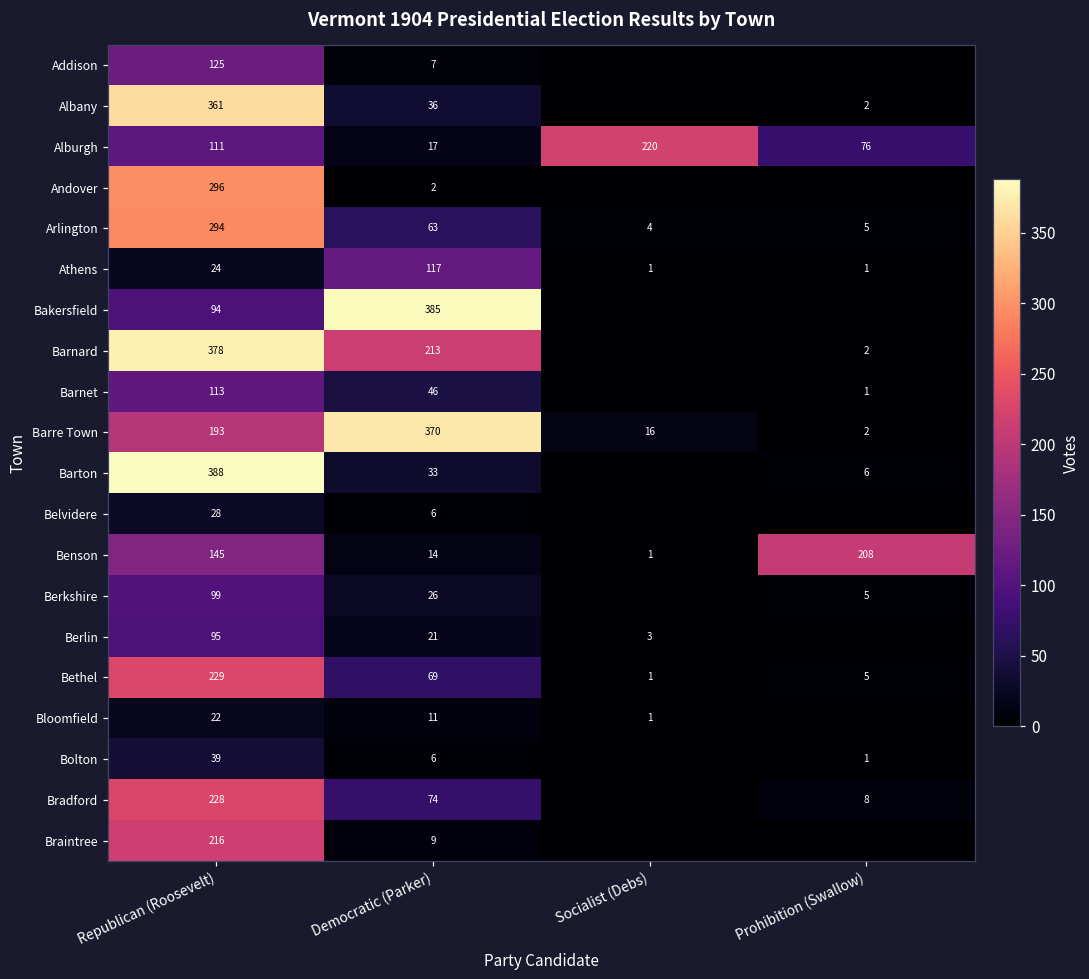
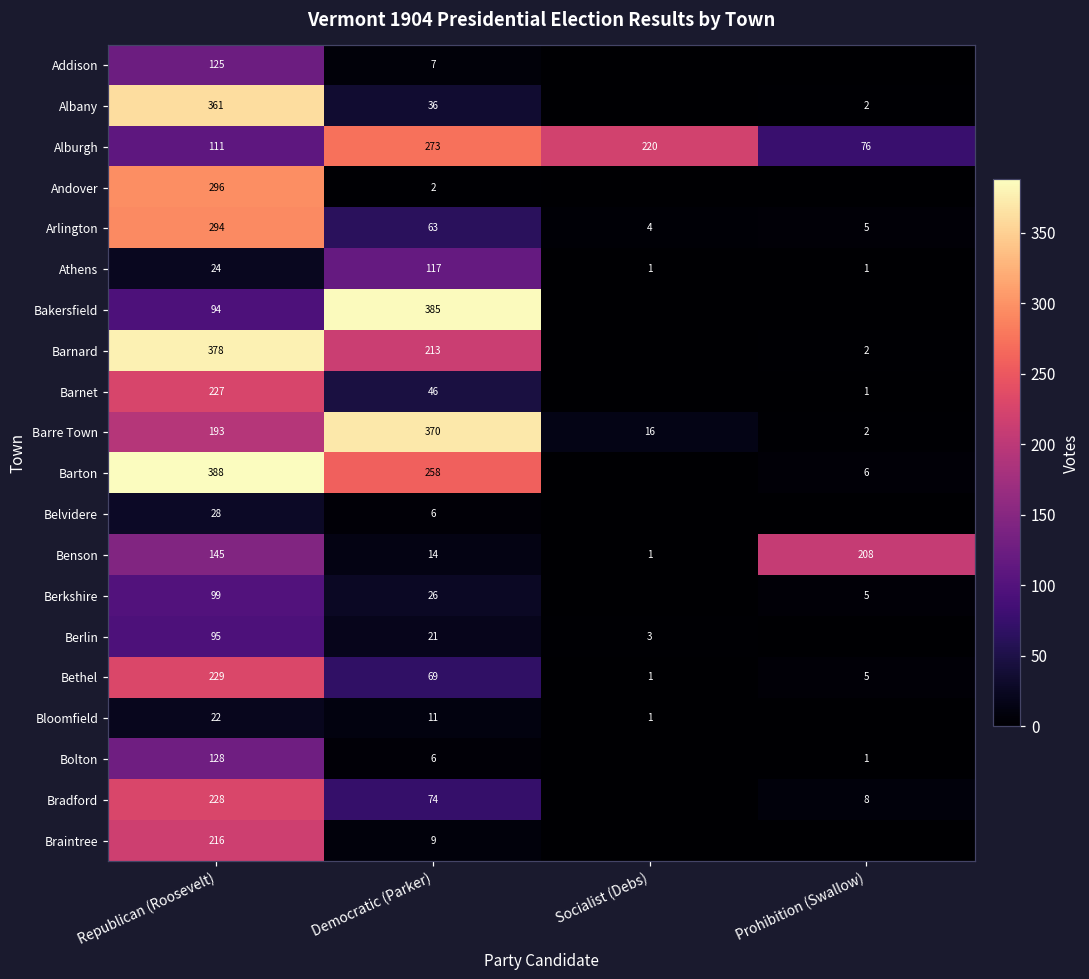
Alburgh, Democratic (Parker): 17 -> 273
Barnet, Republican (Roosevelt): 113 -> 227
Barton, Democratic (Parker): 33 -> 258
Bolton, Republican (Roosevelt): 39 -> 128
